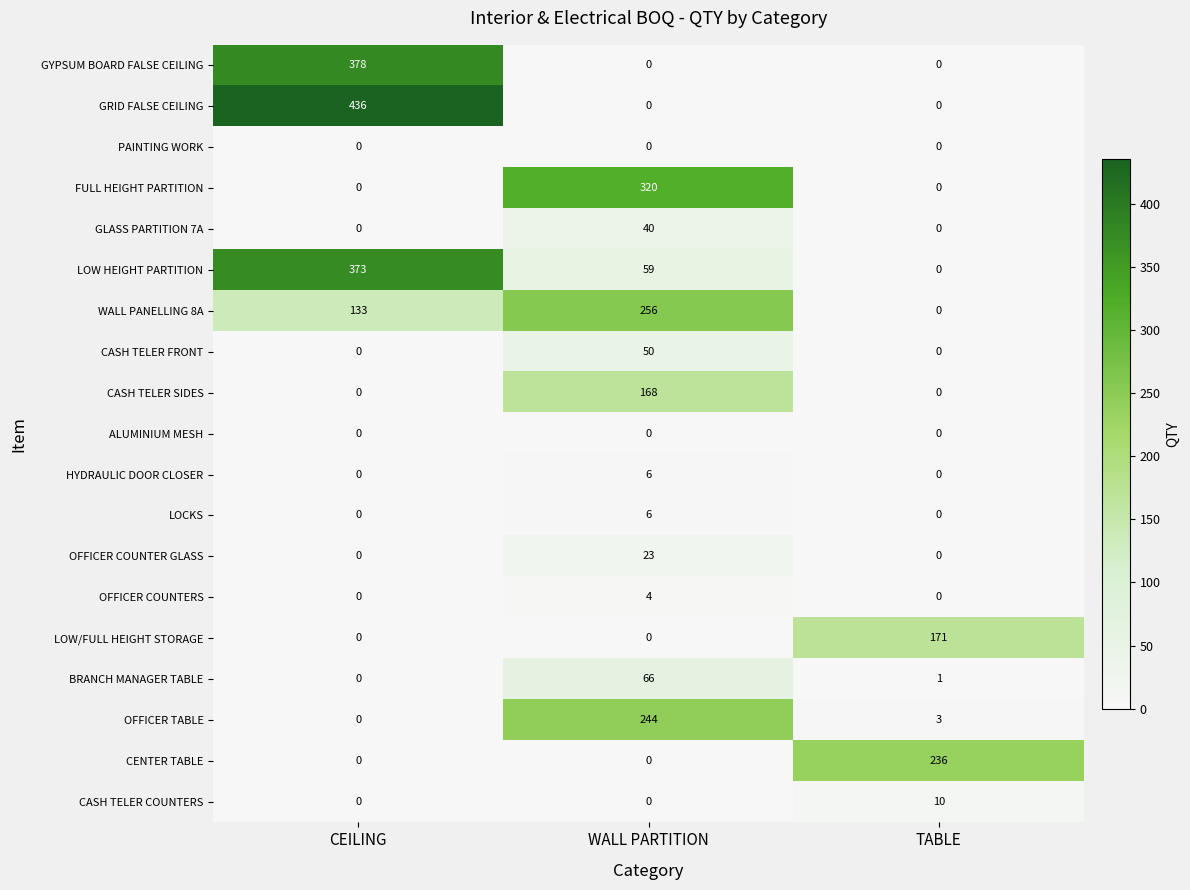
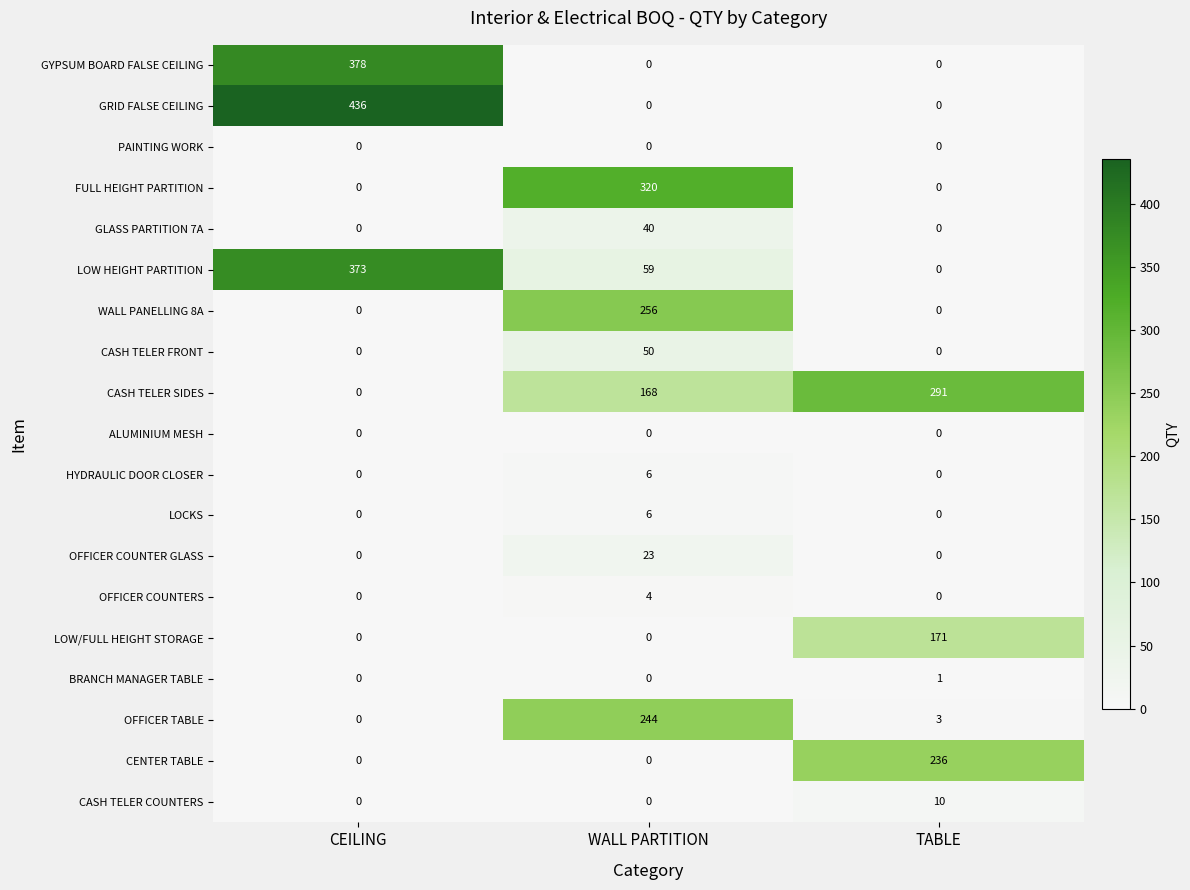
WALL PANELLING 8A, CEILING: 133 -> 0
CASH TELER SIDES, TABLE: 0 -> 291
BRANCH MANAGER TABLE, WALL PARTITION: 66 -> 0
